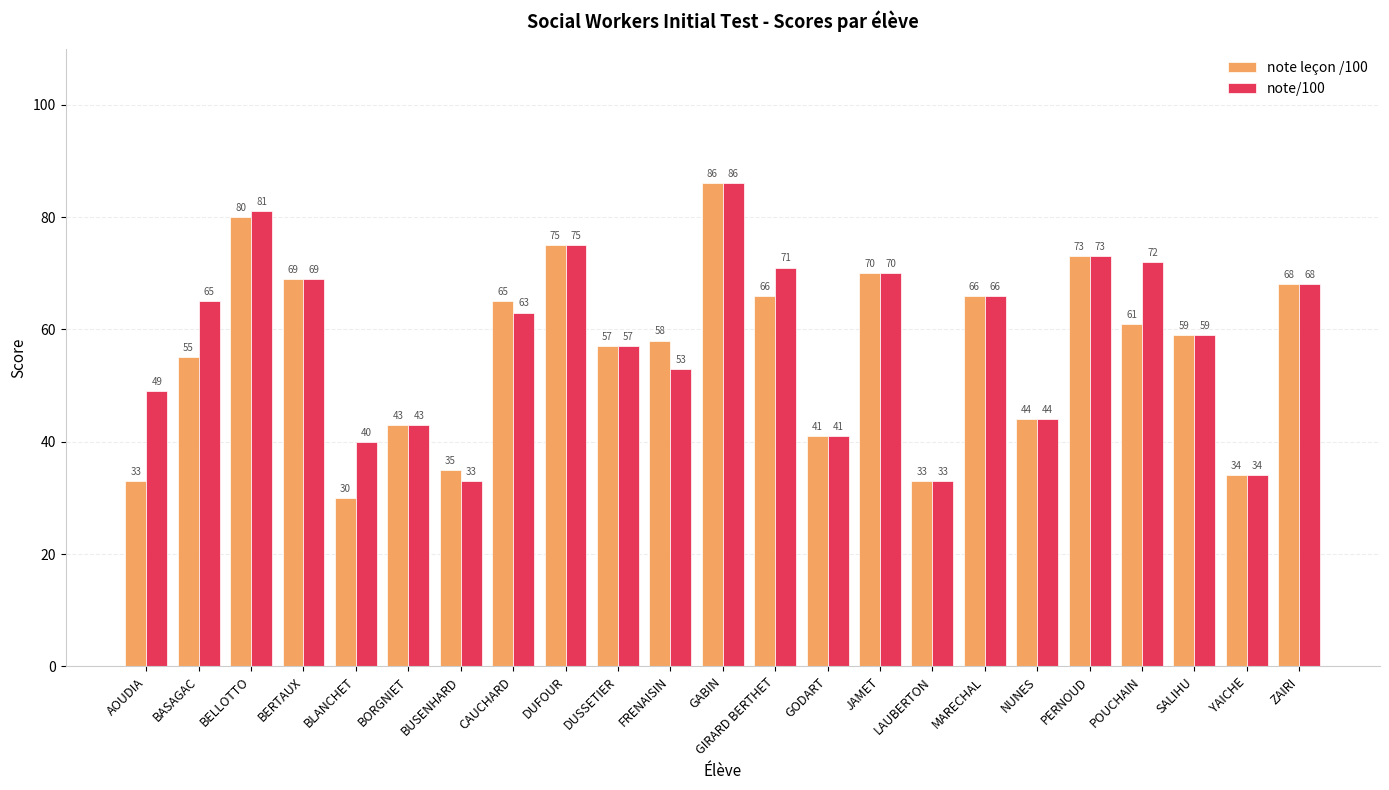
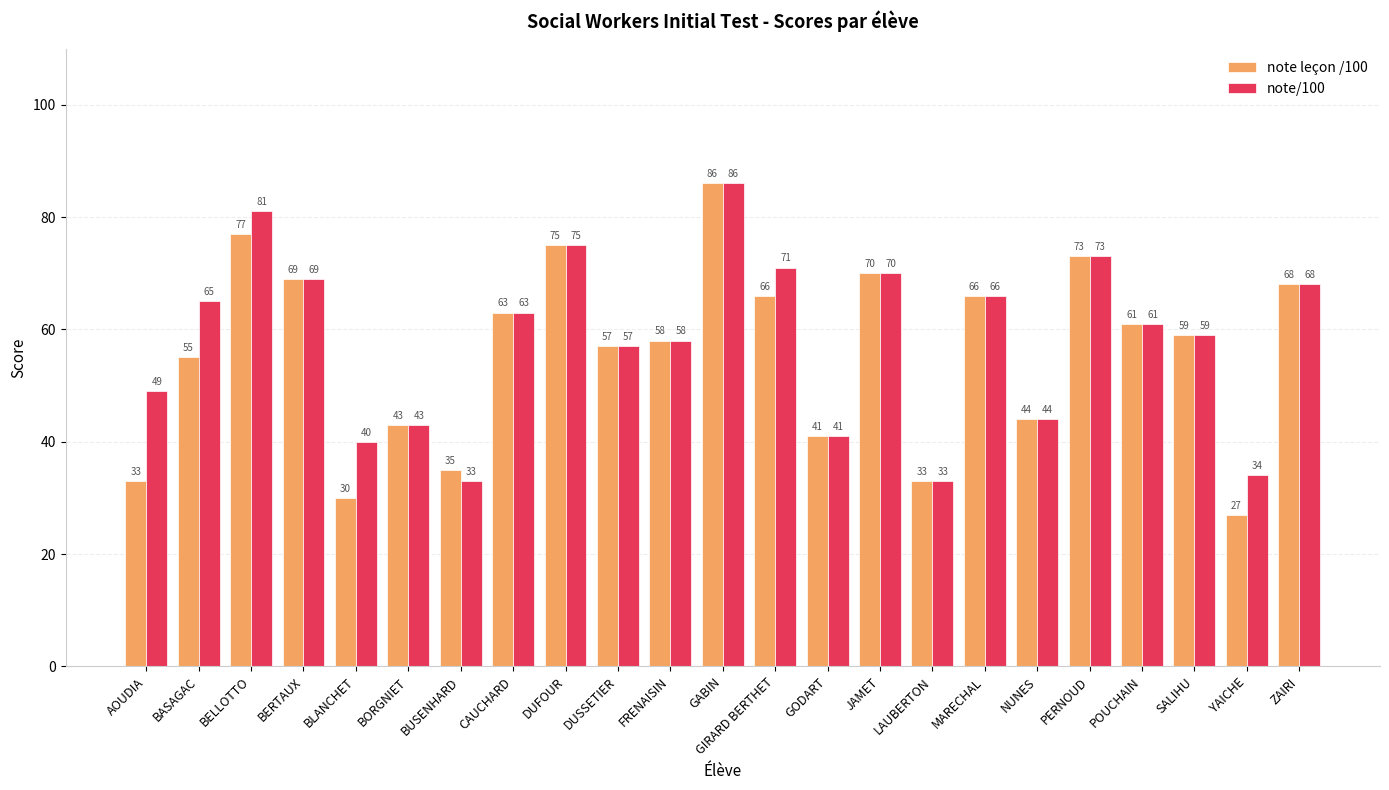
note leçon /100, BELLOTTO: 80 -> 77
note leçon /100, CAUCHARD: 65 -> 63
note/100, FRENAISIN: 53 -> 58
note/100, POUCHAIN: 72 -> 61
note leçon /100, YAICHE: 34 -> 27
